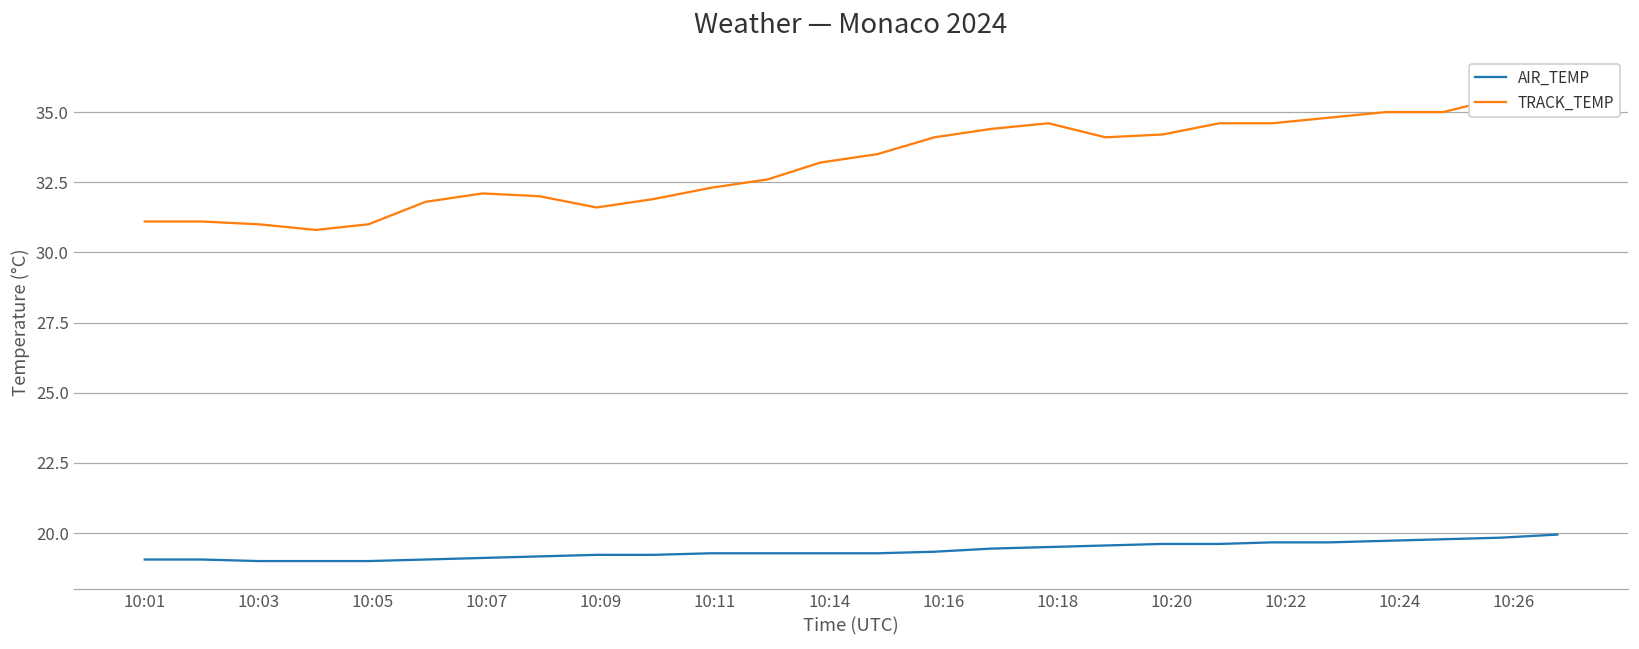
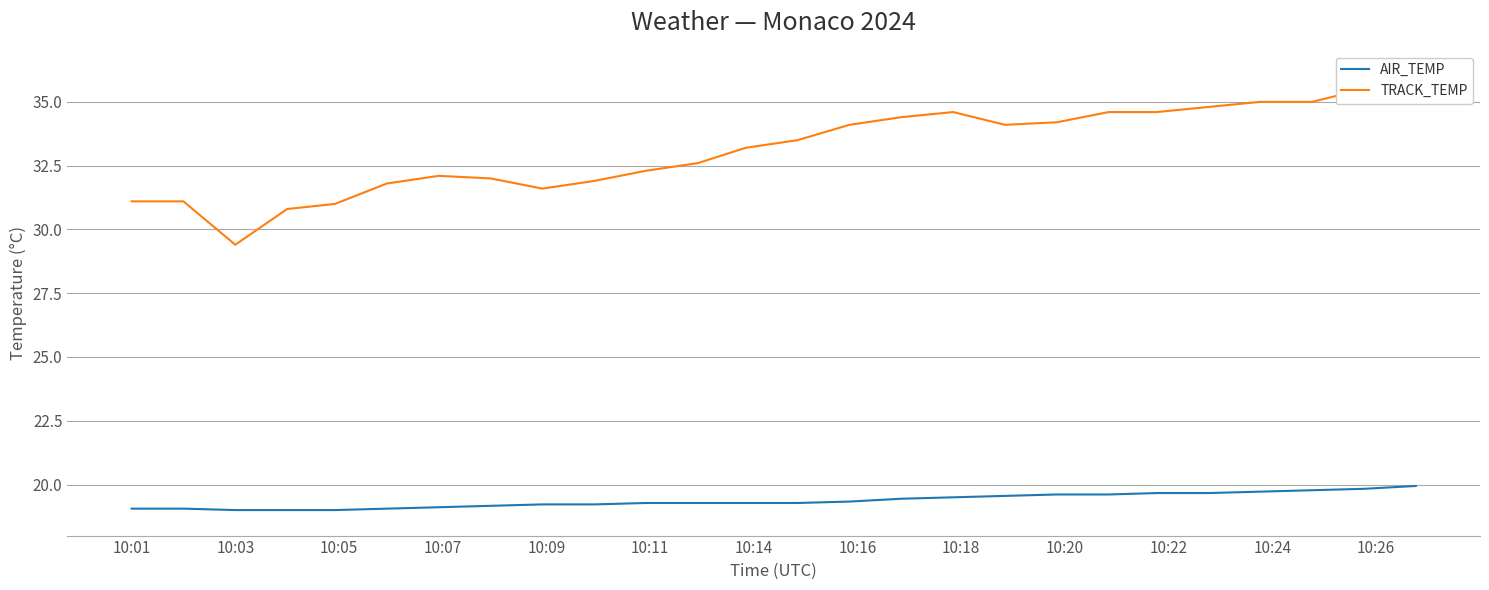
TRACK_TEMP, 10:03: 31.0 -> 29.4
